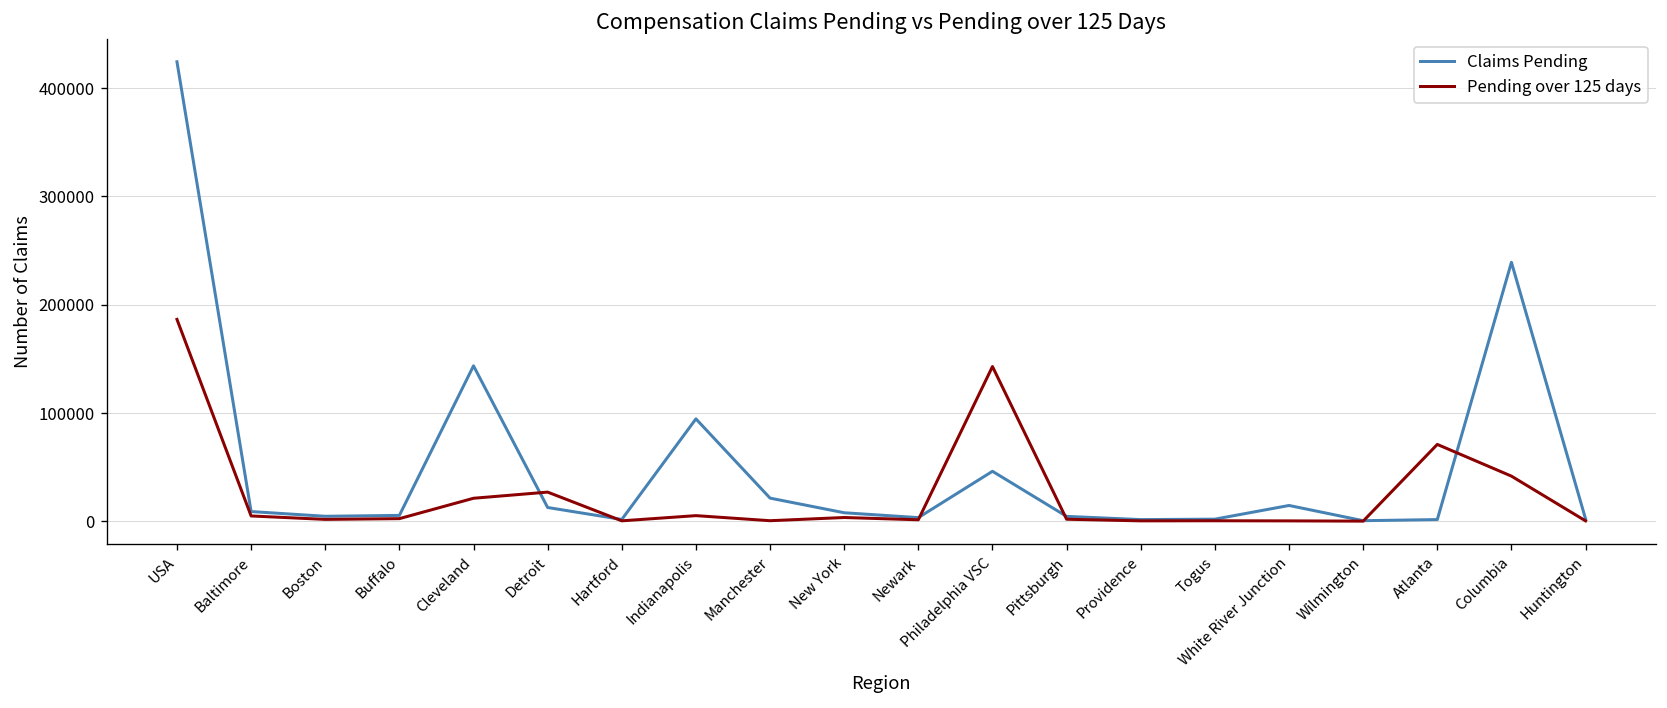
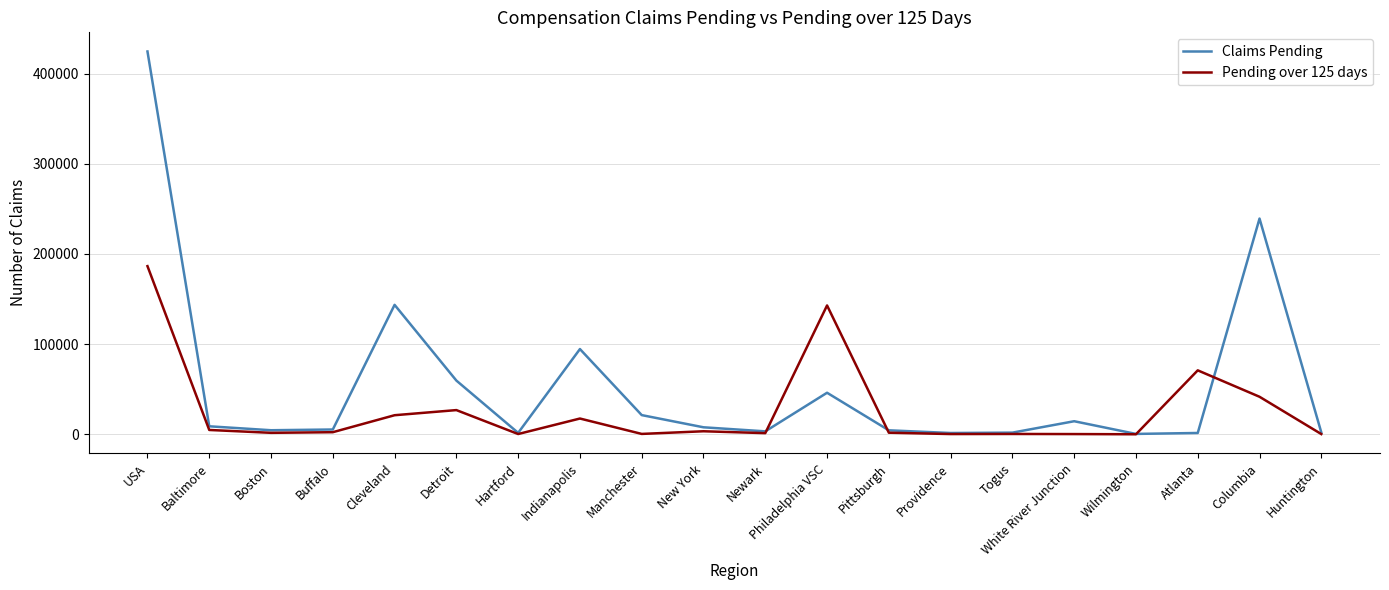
Claims Pending, Detroit: 10000 -> 60000
Pending over 125 days, Indianapolis: 10000 -> 20000
